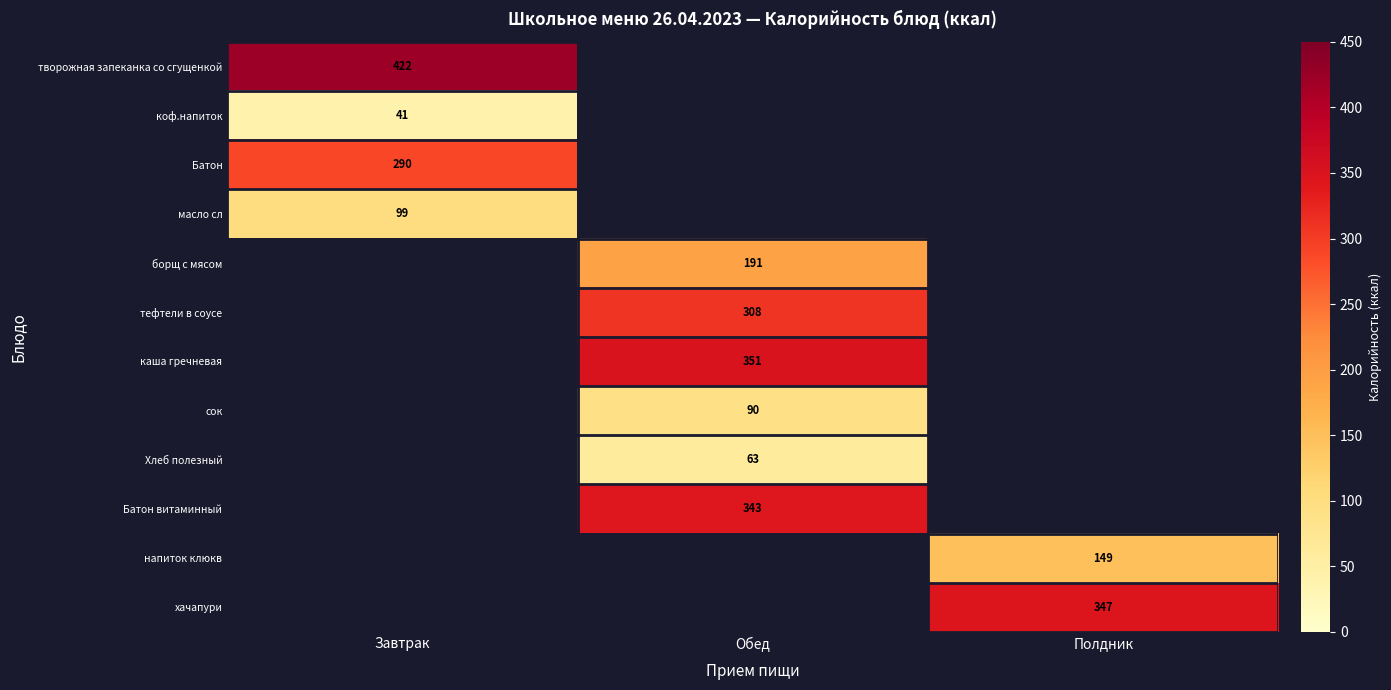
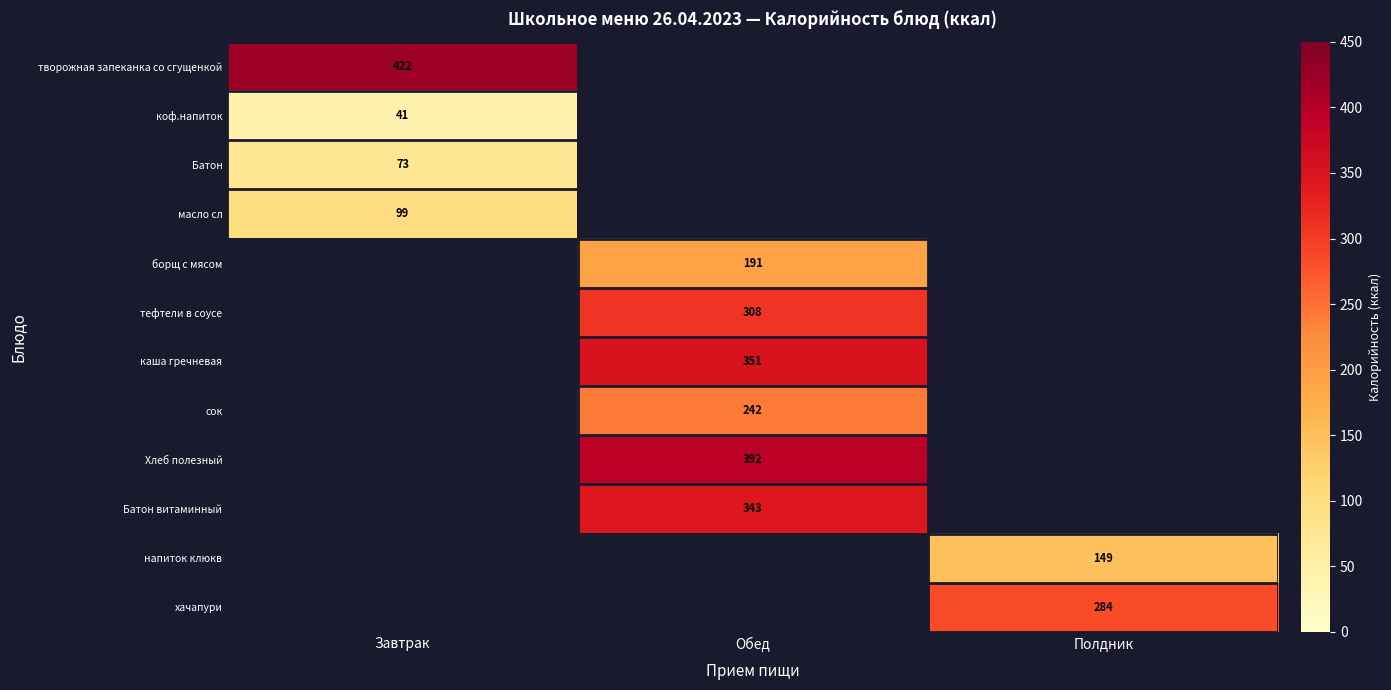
Батон, Завтрак: 290 -> 73
сок, Обед: 90 -> 242
Хлеб полезный, Обед: 63 -> 392
хачапури, Полдник: 347 -> 284
